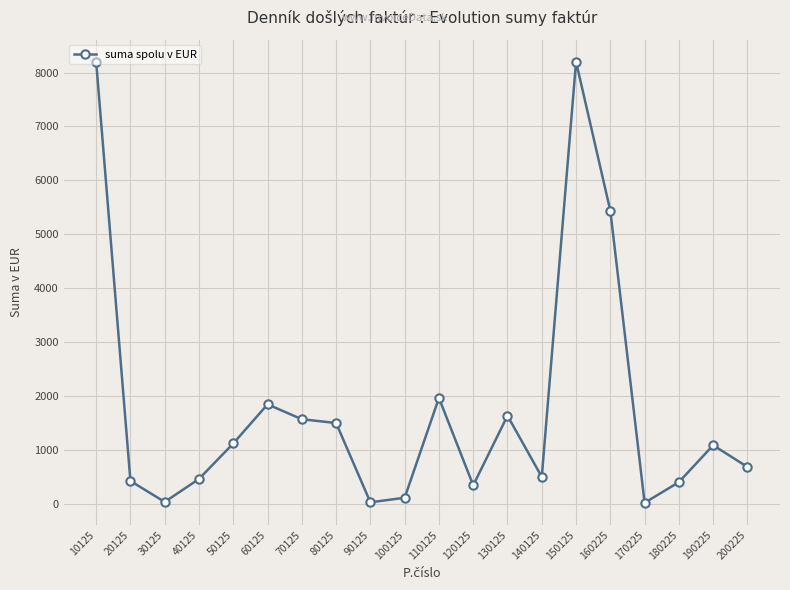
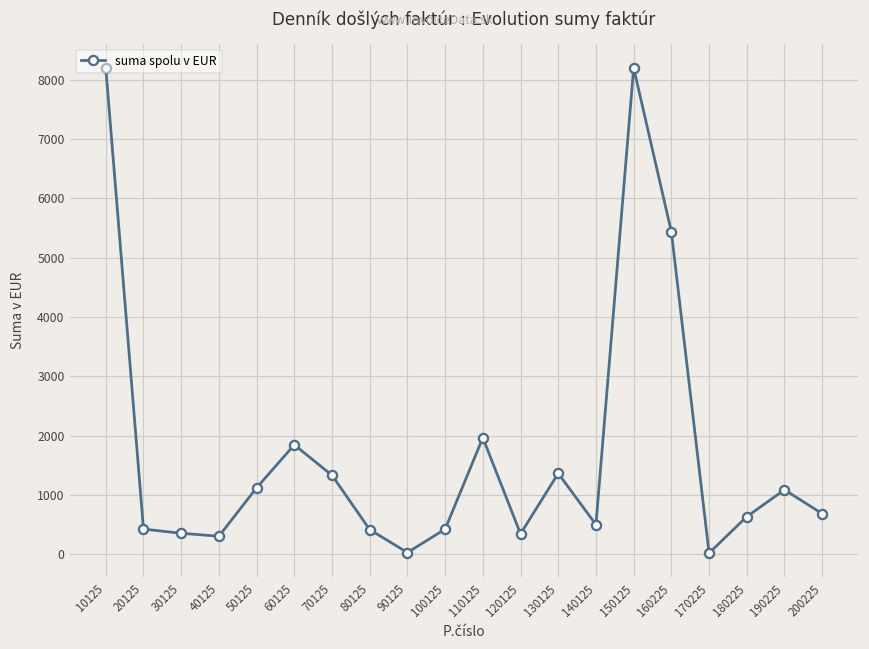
30125: 0 -> 400
40125: 500 -> 300
70125: 1600 -> 1300
80125: 1500 -> 400
100125: 100 -> 400
130125: 1600 -> 1400
180225: 400 -> 600
